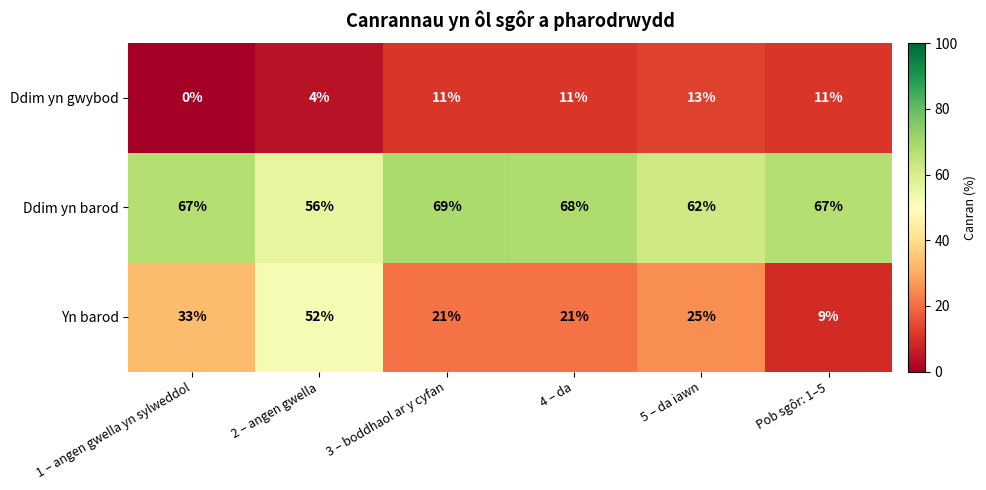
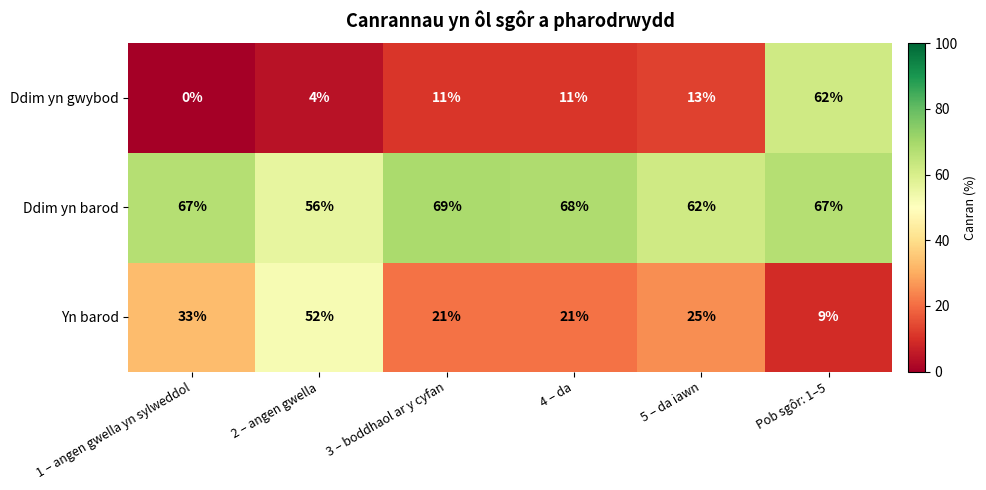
Ddim yn gwybod, Pob sgôr: 1–5: 11% -> 62%
